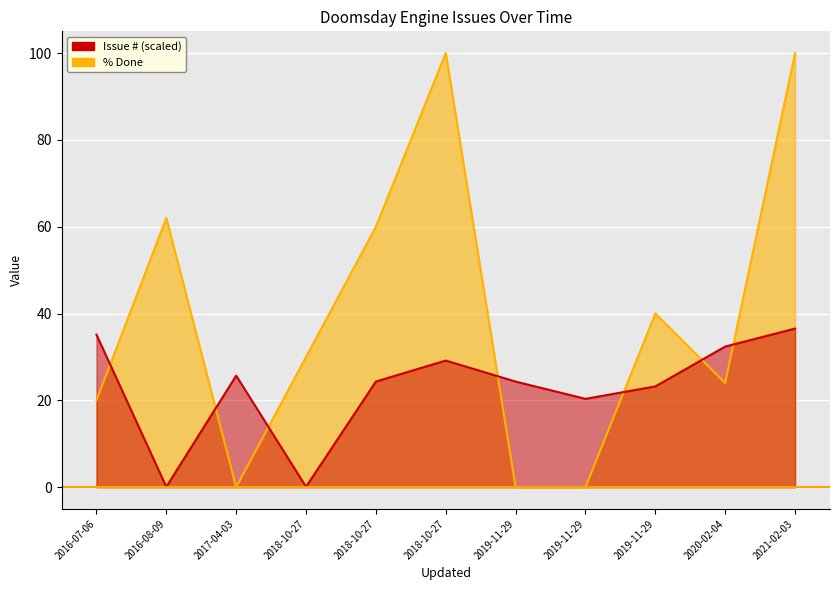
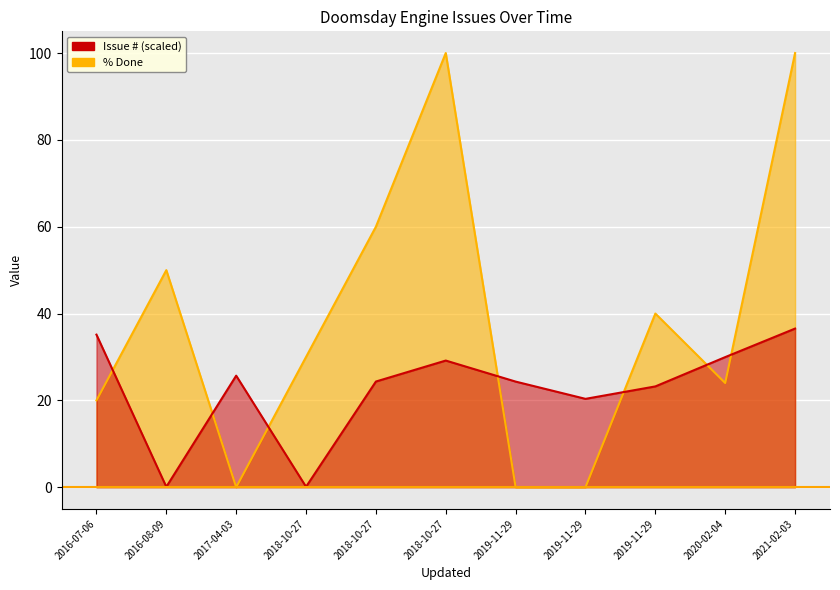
% Done, 2016-08-09: 62 -> 50
Issue # (scaled), 2020-02-04: 32 -> 30
